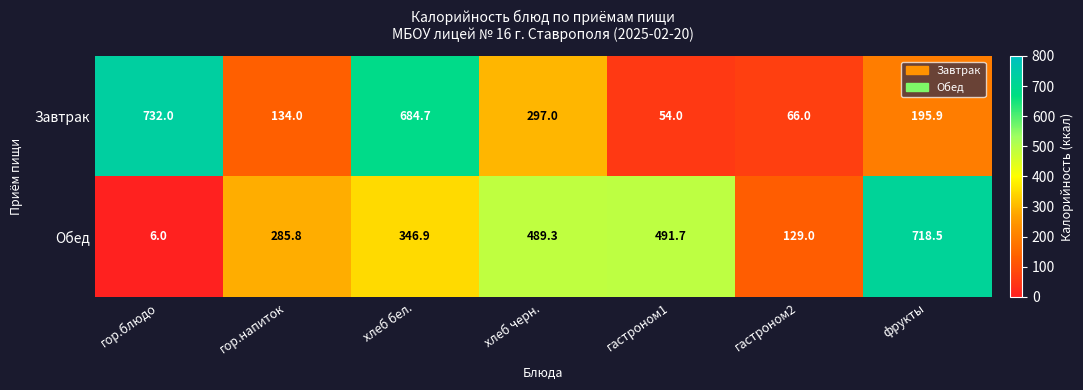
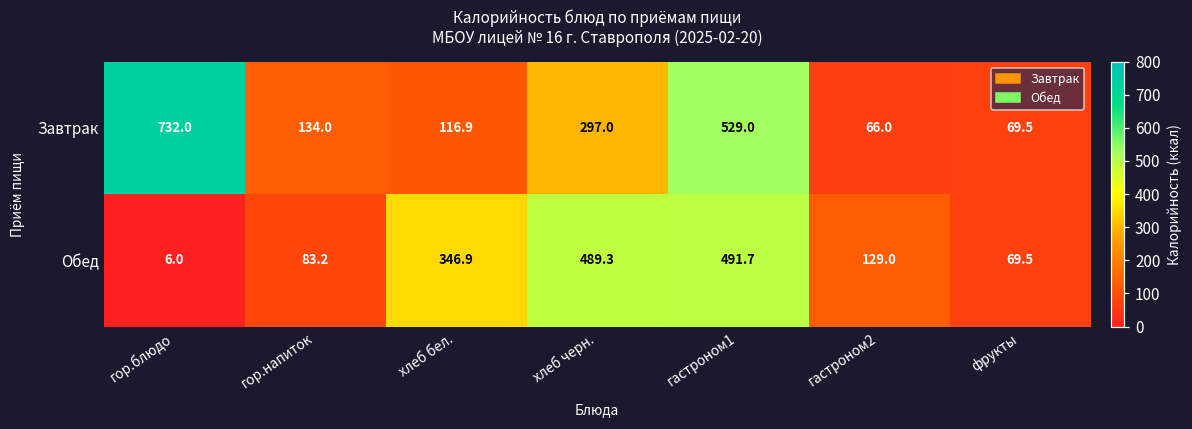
Завтрак, хлеб бел.: 684.7 -> 116.9
Завтрак, гастроном1: 54.0 -> 529.0
Завтрак, фрукты: 195.9 -> 69.5
Обед, гор.напиток: 285.8 -> 83.2
Обед, фрукты: 718.5 -> 69.5
